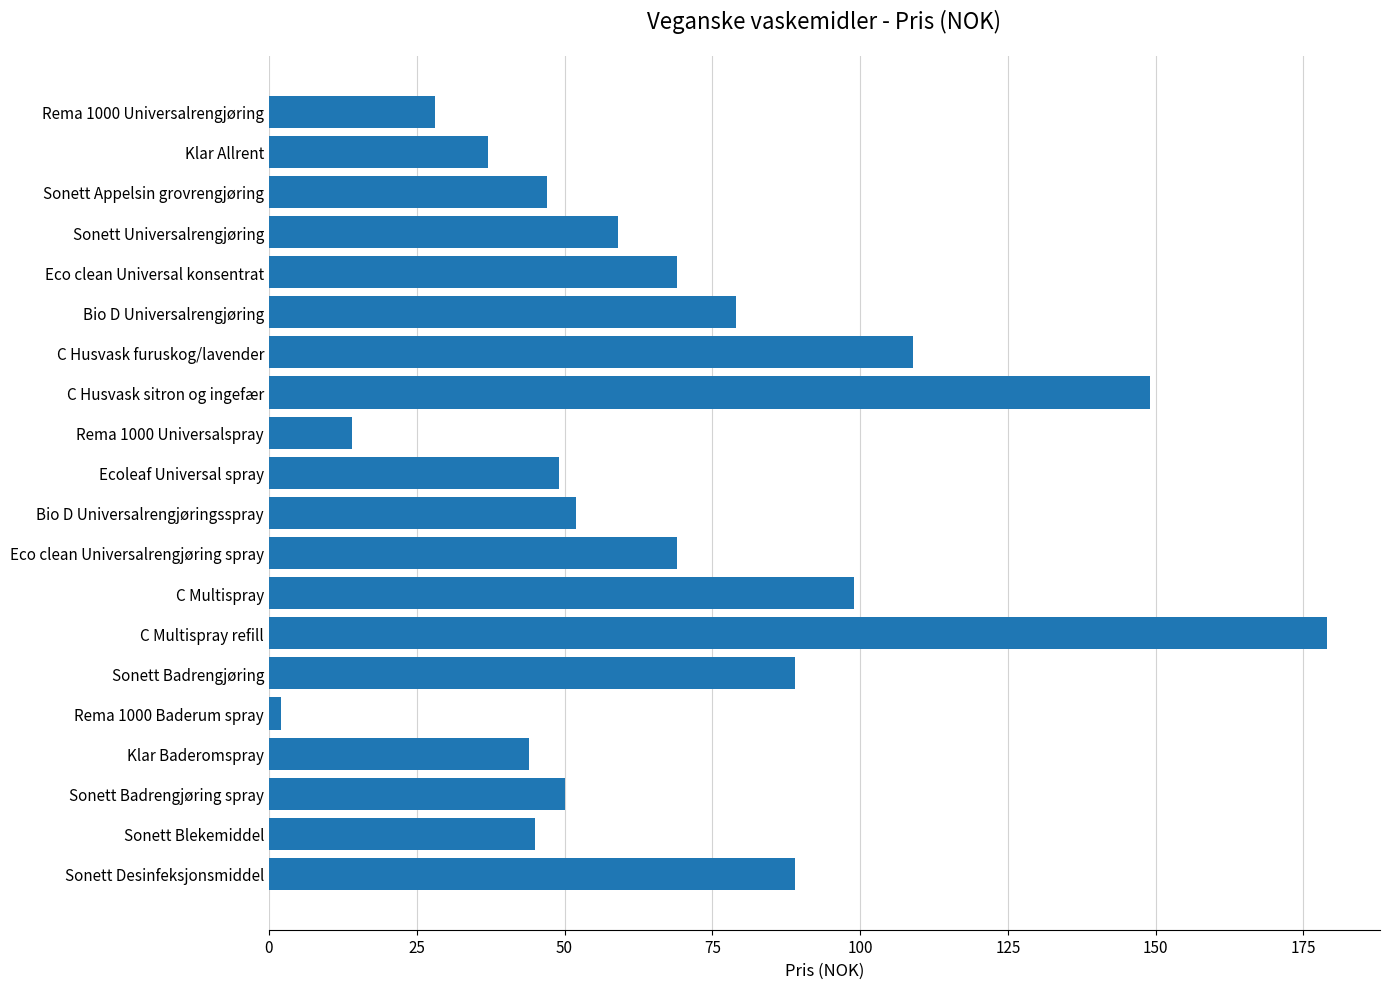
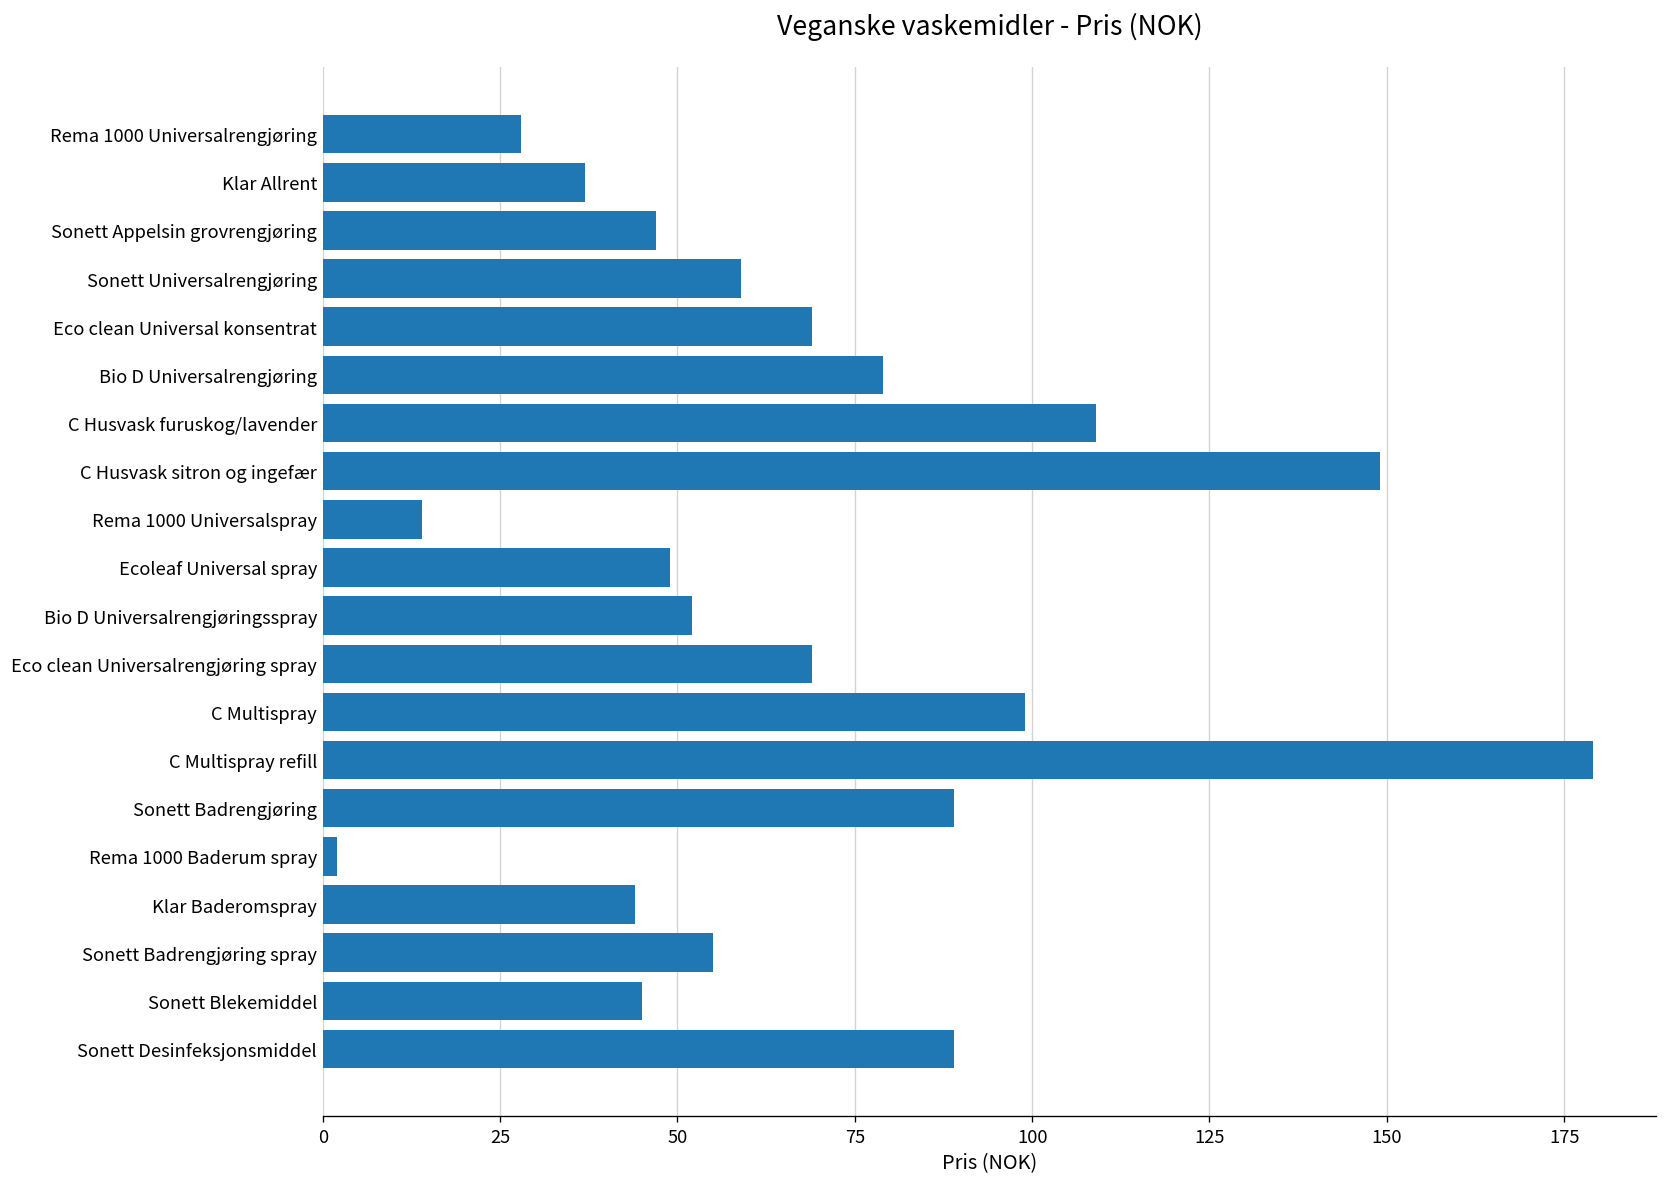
Sonett Badrengjøring spray: 50 -> 55
